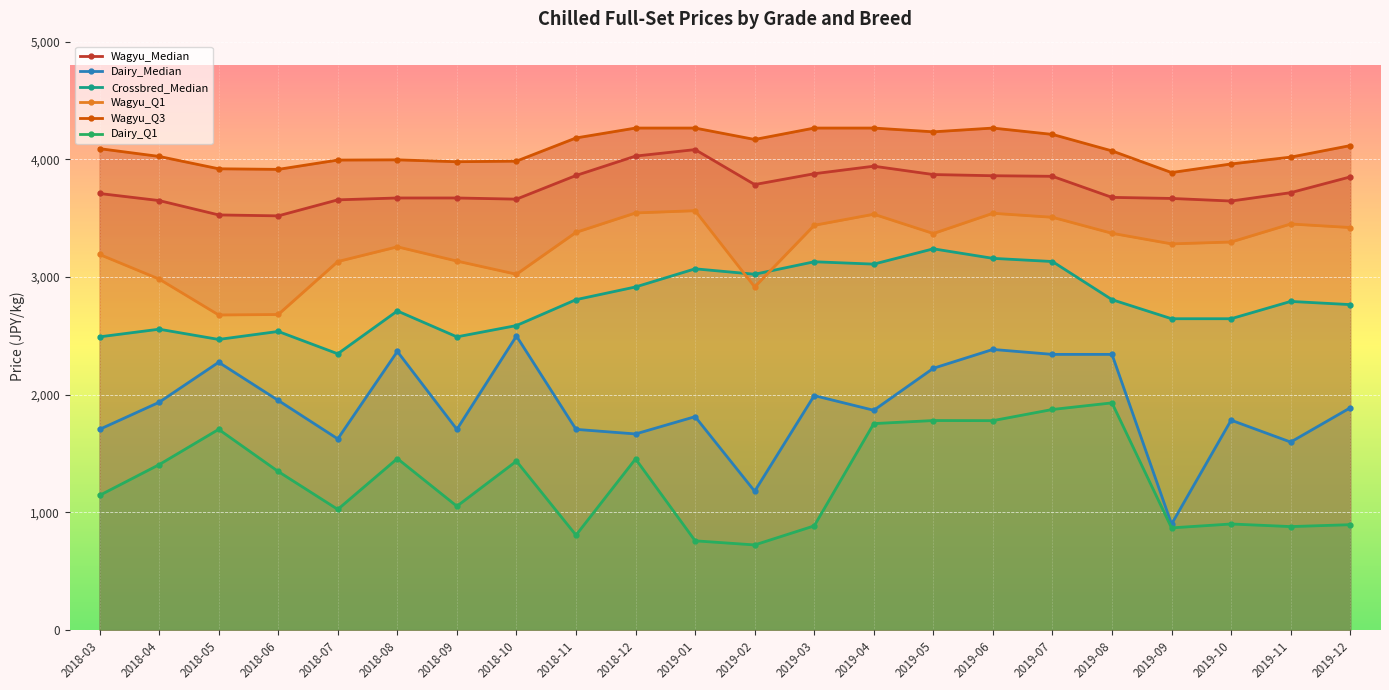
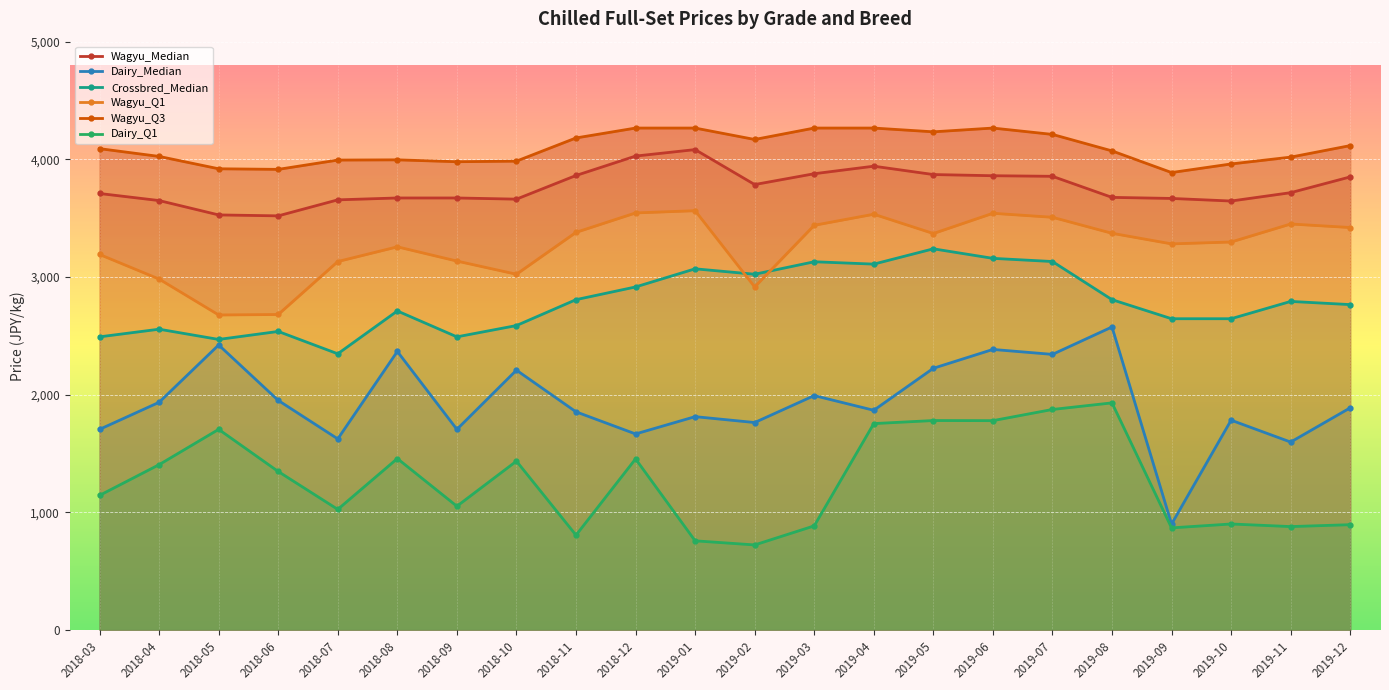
Dairy_Median, 2018-05: 2,280 -> 2,420
Dairy_Median, 2018-10: 2,500 -> 2,210
Dairy_Median, 2018-11: 1,710 -> 1,860
Dairy_Median, 2019-02: 1,180 -> 1,760
Dairy_Median, 2019-08: 2,340 -> 2,580
